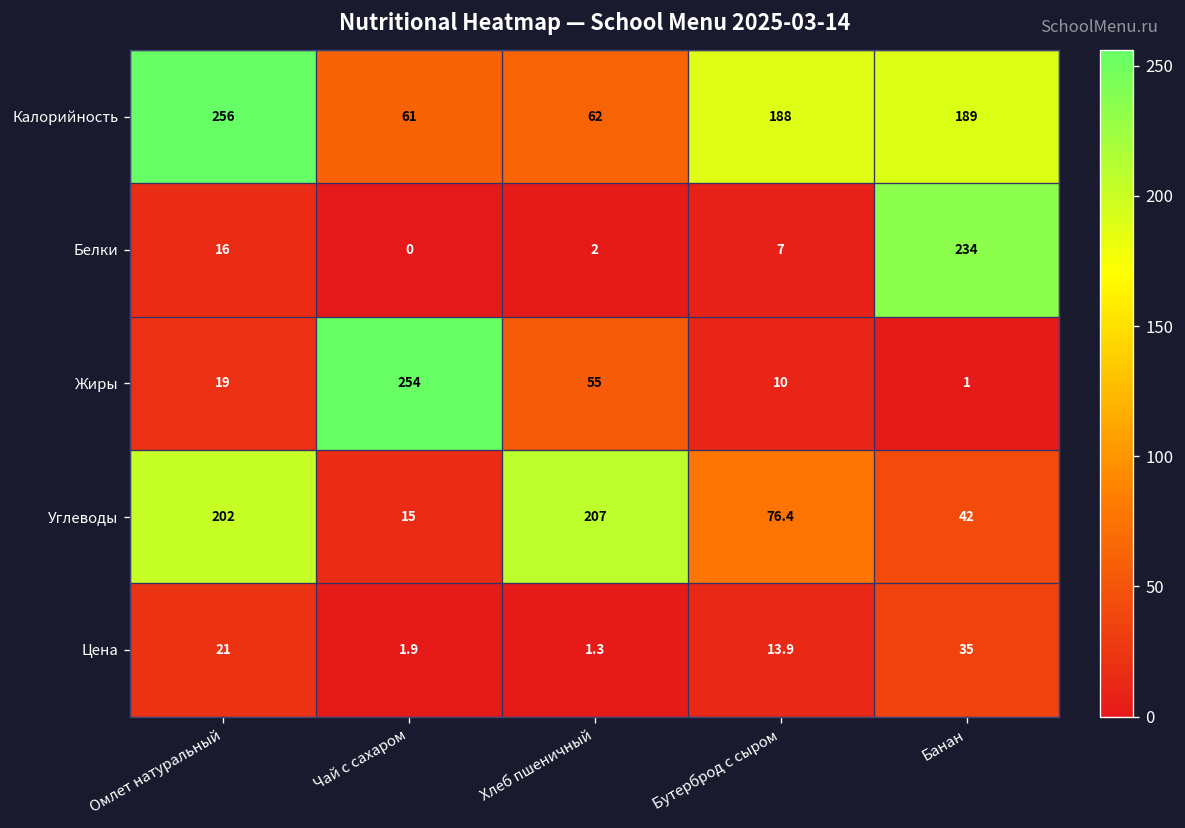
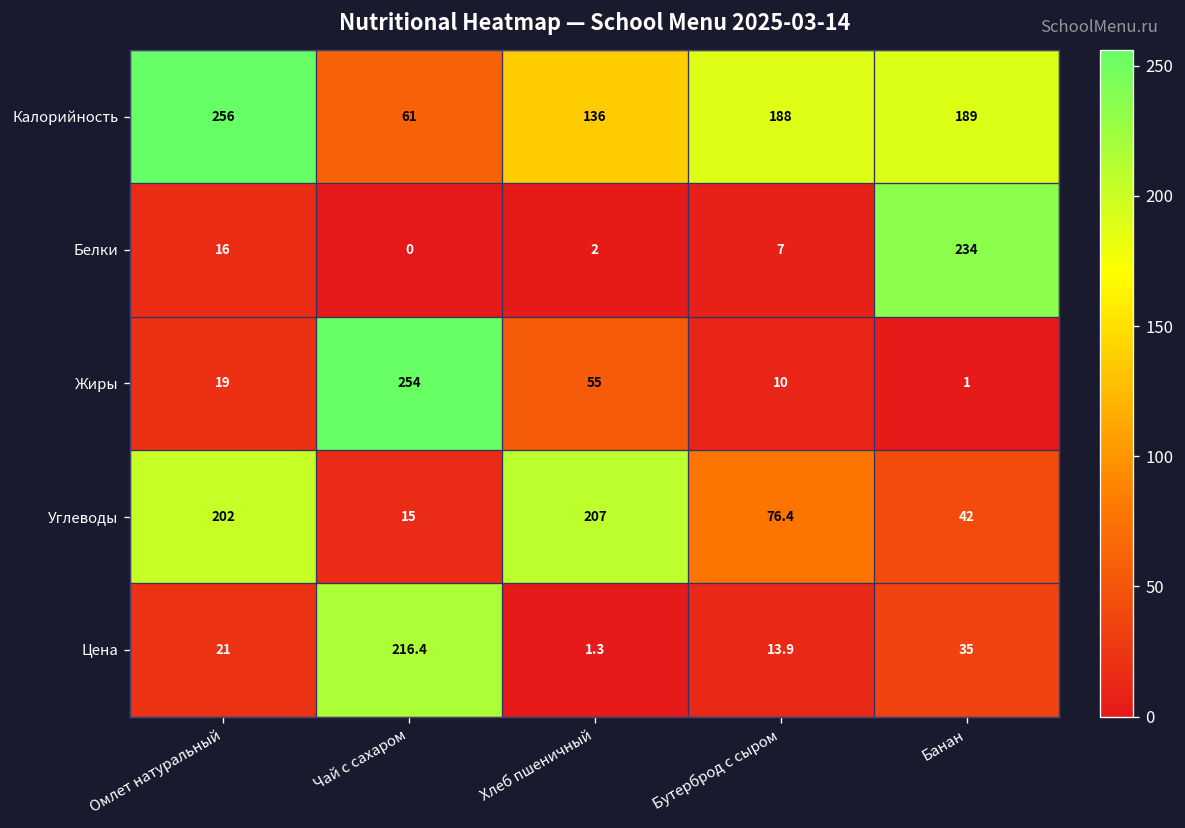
Калорийность, Хлеб пшеничный: 62 -> 136
Цена, Чай с сахаром: 1.9 -> 216.4
